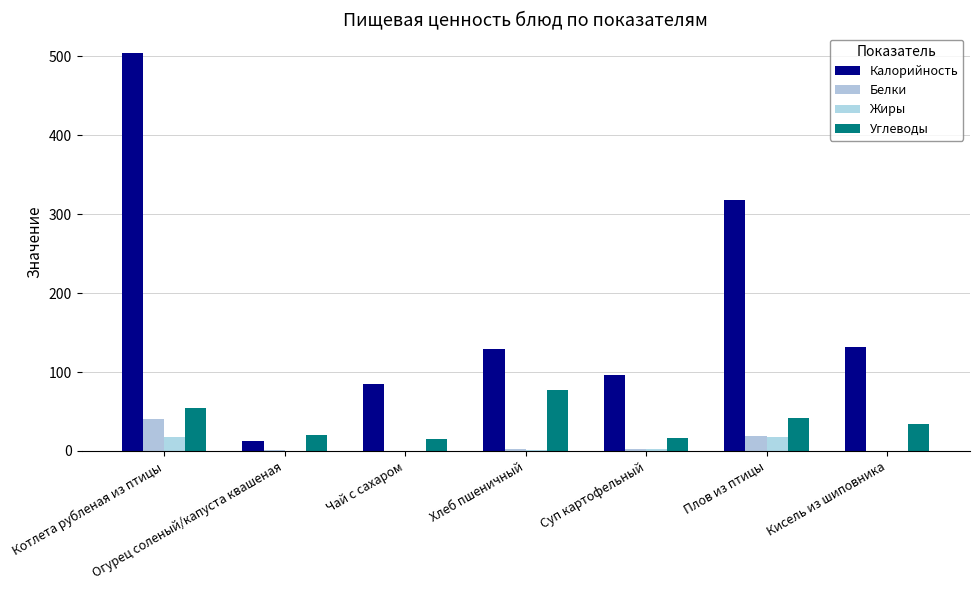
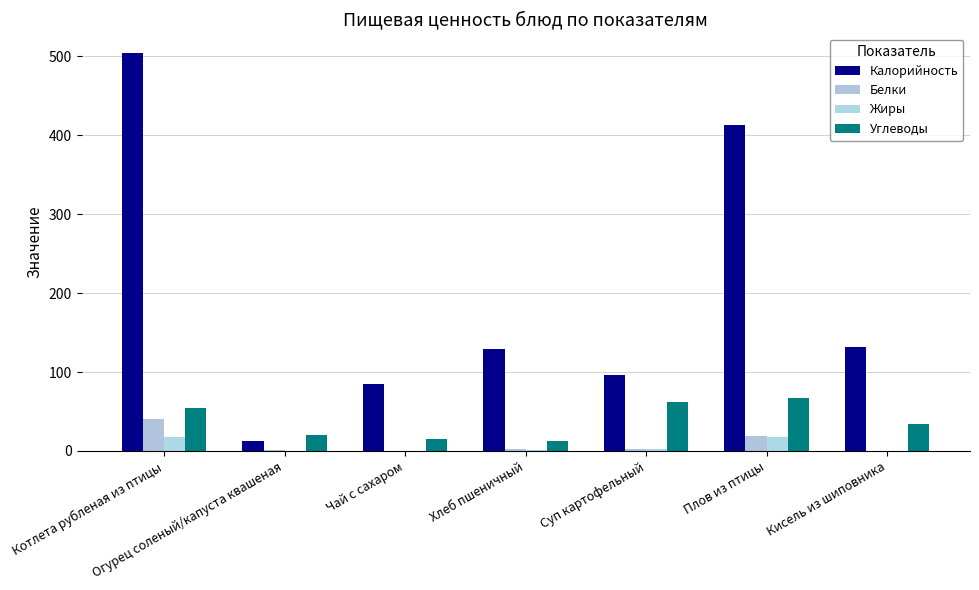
Углеводы, Хлеб пшеничный: 80 -> 10
Углеводы, Суп картофельный: 20 -> 60
Калорийность, Плов из птицы: 320 -> 410
Углеводы, Плов из птицы: 40 -> 70
